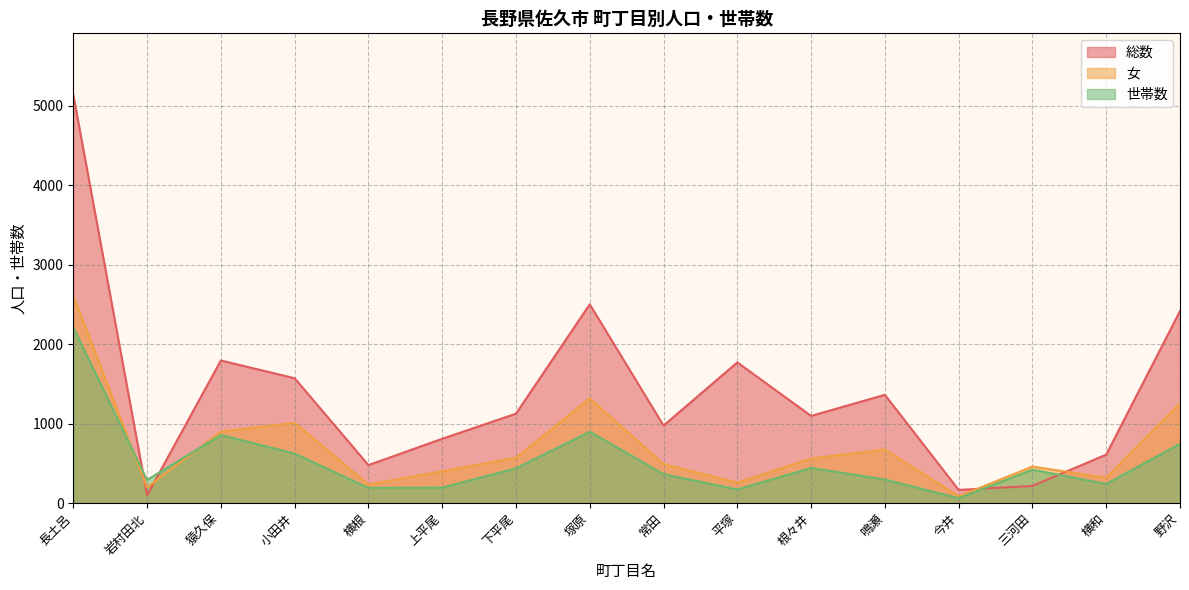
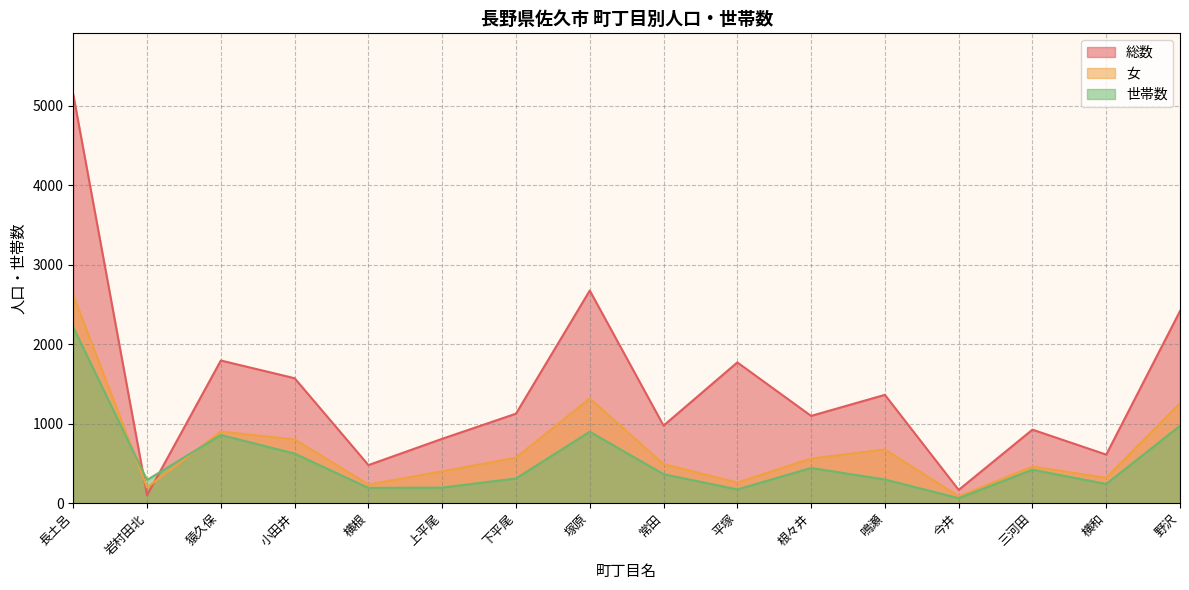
女, 小田井: 1000 -> 800
世帯数, 下平尾: 400 -> 300
総数, 塚原: 2500 -> 2700
総数, 三河田: 200 -> 900
世帯数, 野沢: 700 -> 1000
